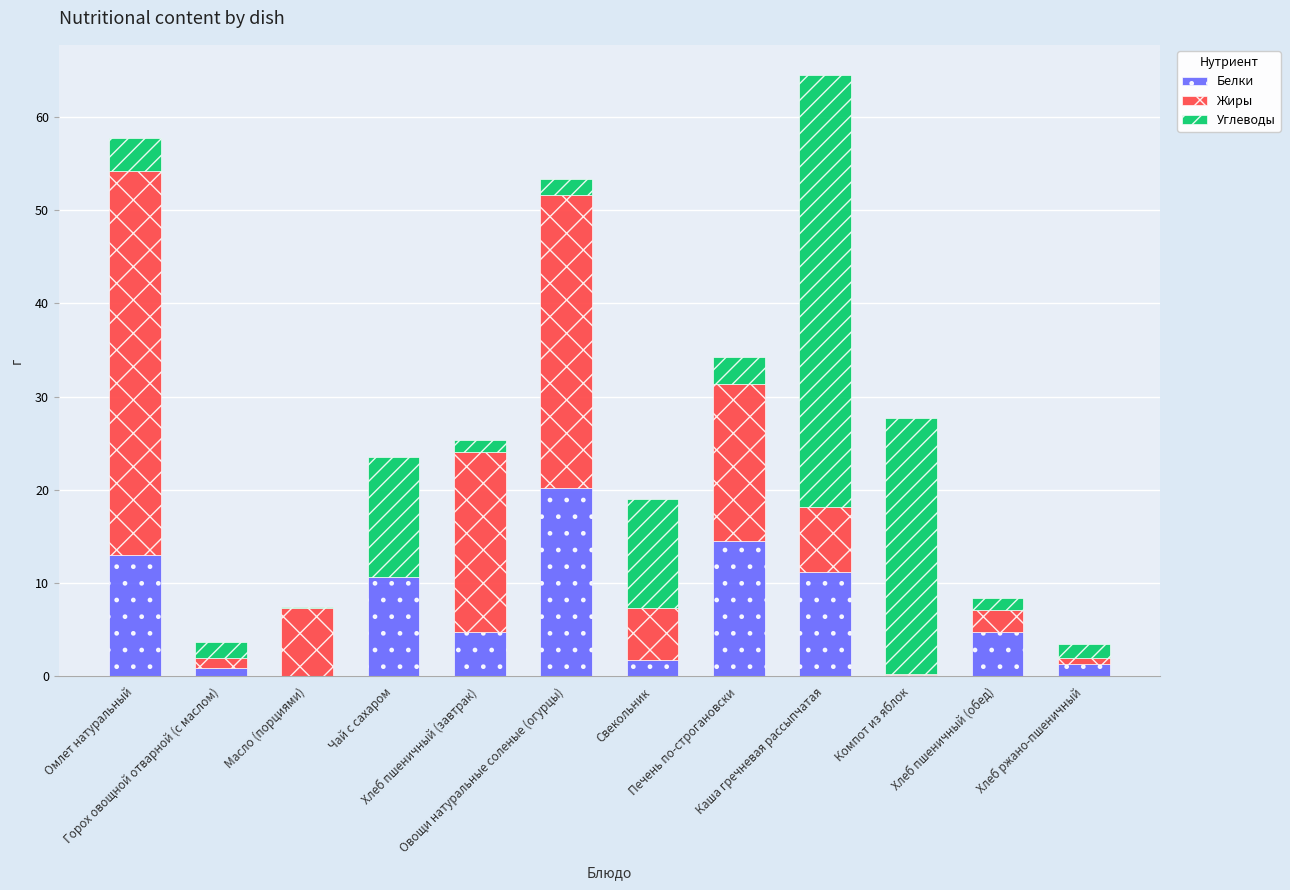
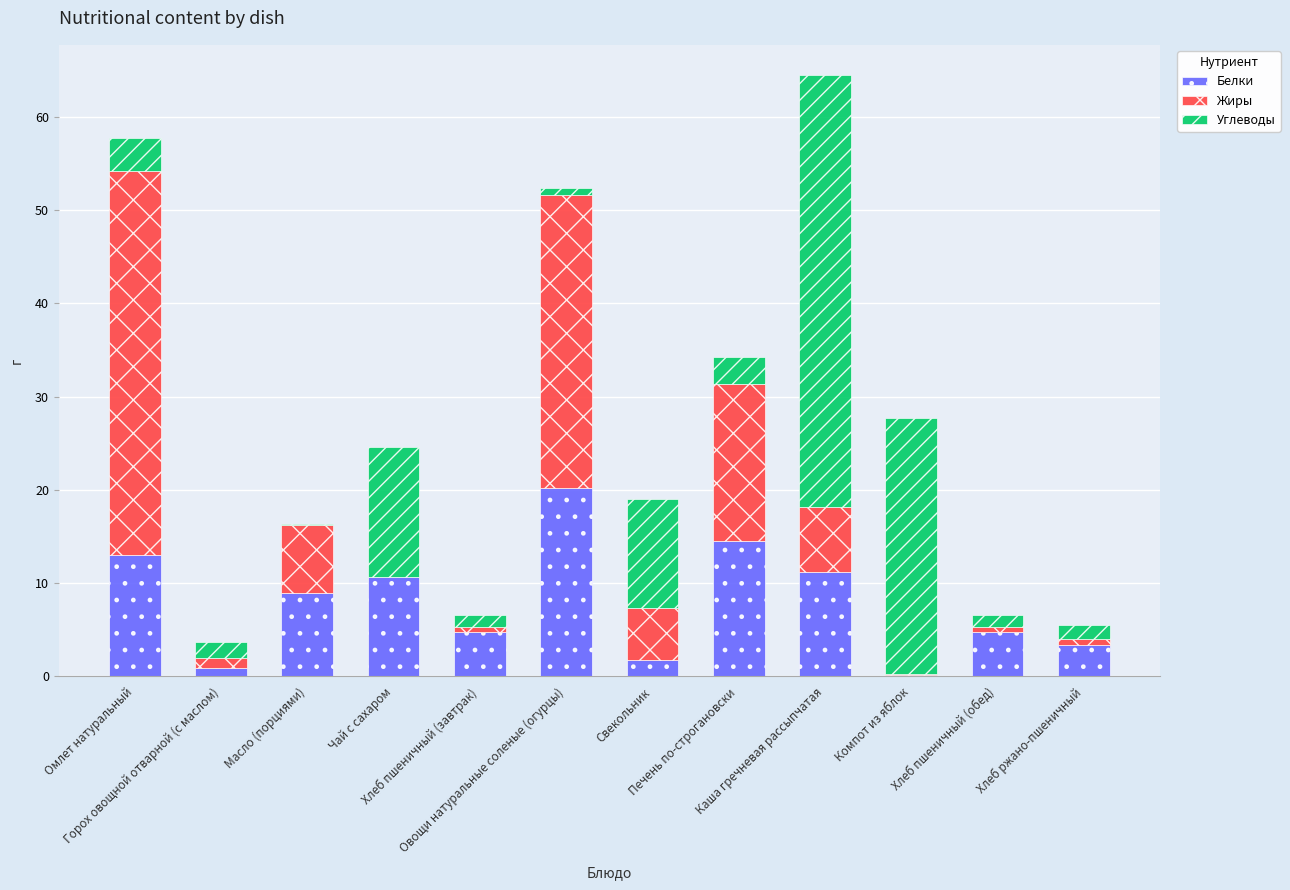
Белки, Масло (порциями): 0 -> 9
Углеводы, Чай с сахаром: 13 -> 14
Жиры, Хлеб пшеничный (завтрак): 19 -> 1
Углеводы, Овощи натуральные соленые (огурцы): 2 -> 1
Жиры, Хлеб пшеничный (обед): 2 -> 1
Белки, Хлеб ржано-пшеничный: 1 -> 3
